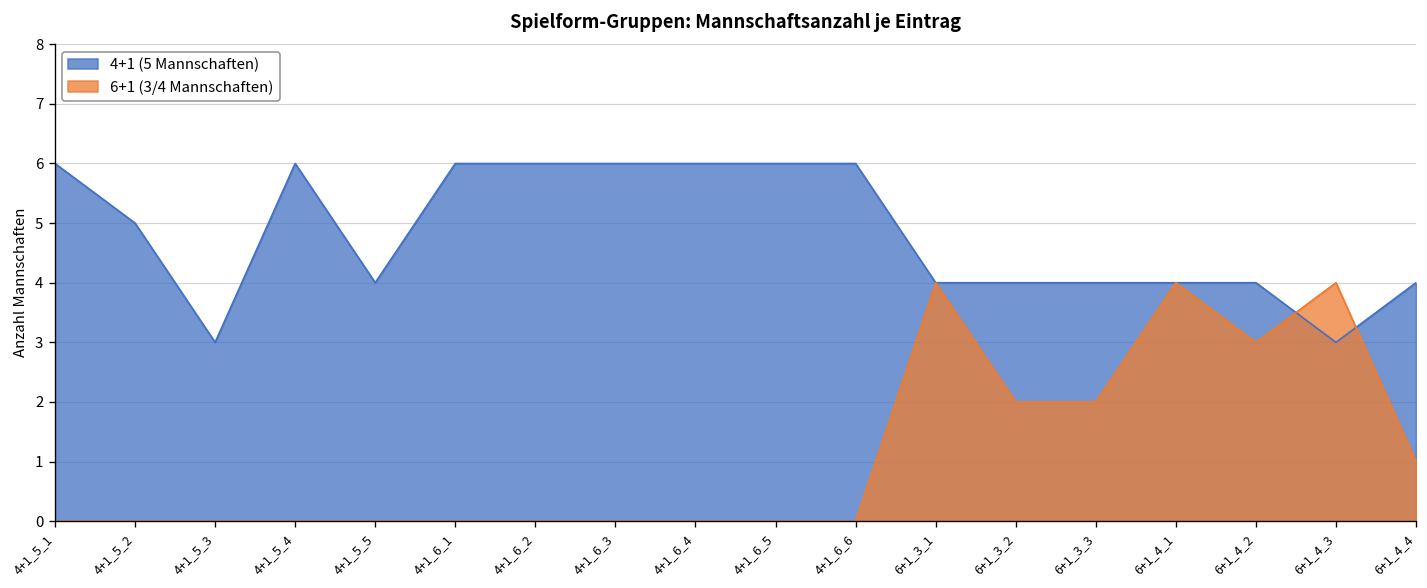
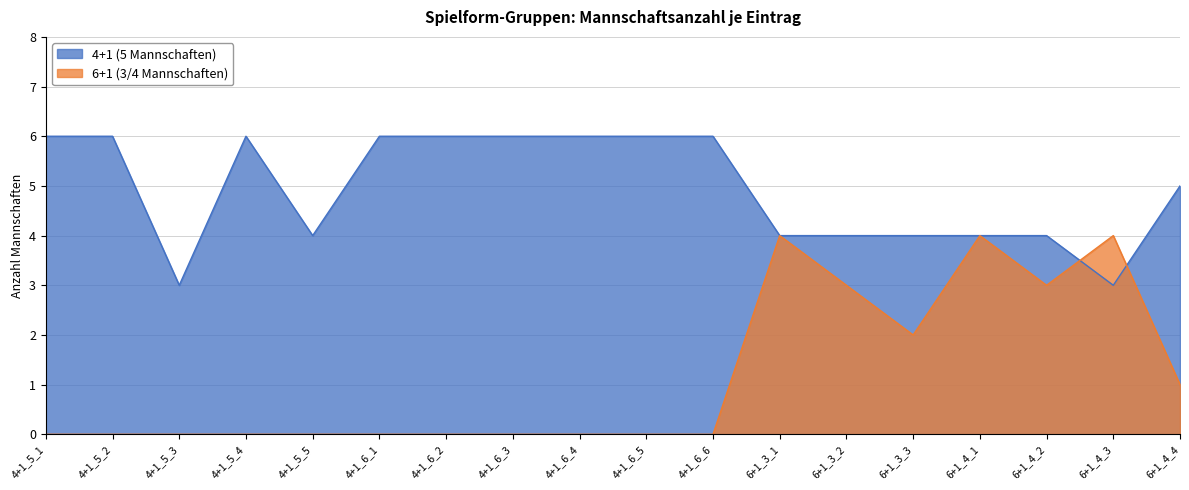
4+1 (5 Mannschaften), 4+1_5_2: 5 -> 6
6+1 (3/4 Mannschaften), 6+1_3_2: 2 -> 3
4+1 (5 Mannschaften), 6+1_4_4: 4 -> 5
